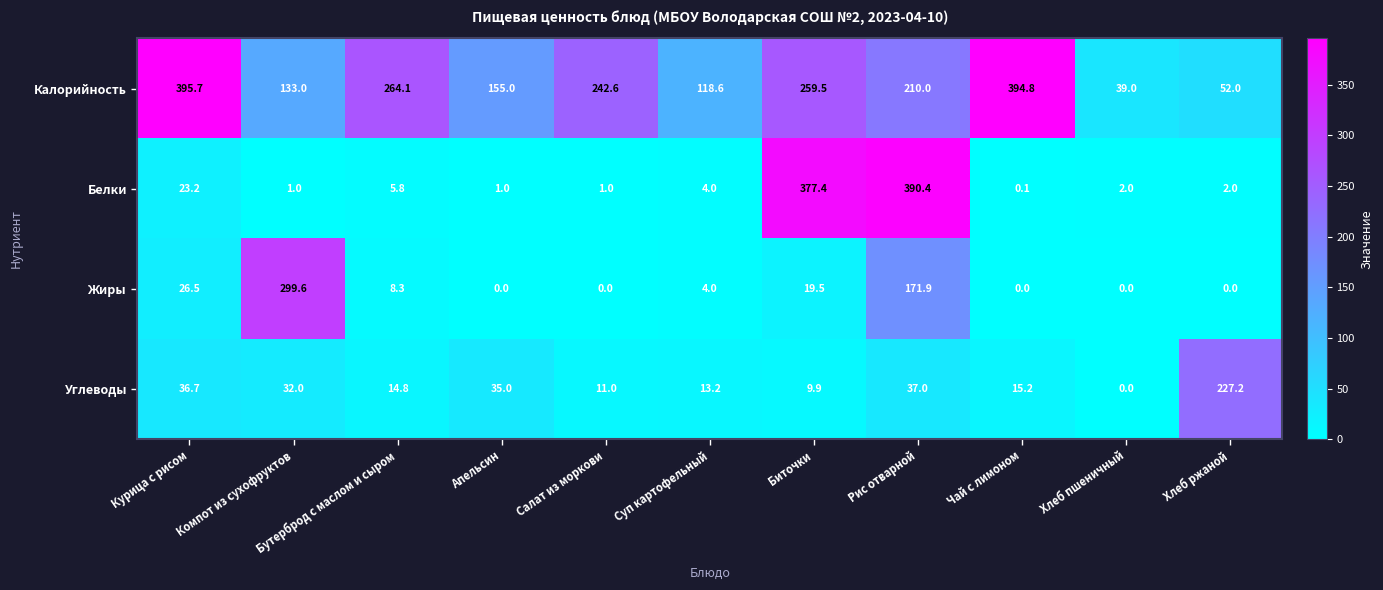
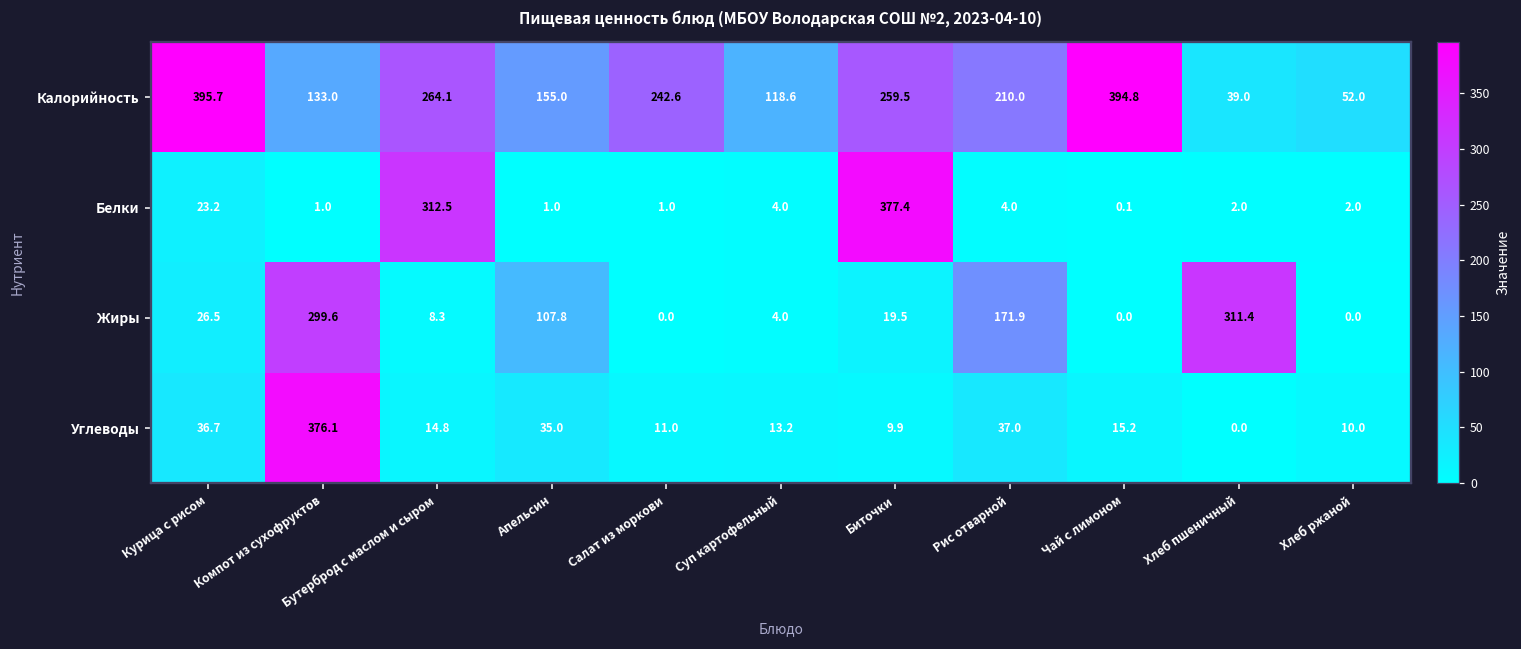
Белки, Бутерброд с маслом и сыром: 5.8 -> 312.5
Белки, Рис отварной: 390.4 -> 4.0
Жиры, Апельсин: 0.0 -> 107.8
Жиры, Хлеб пшеничный: 0.0 -> 311.4
Углеводы, Компот из сухофруктов: 32.0 -> 376.1
Углеводы, Хлеб ржаной: 227.2 -> 10.0
